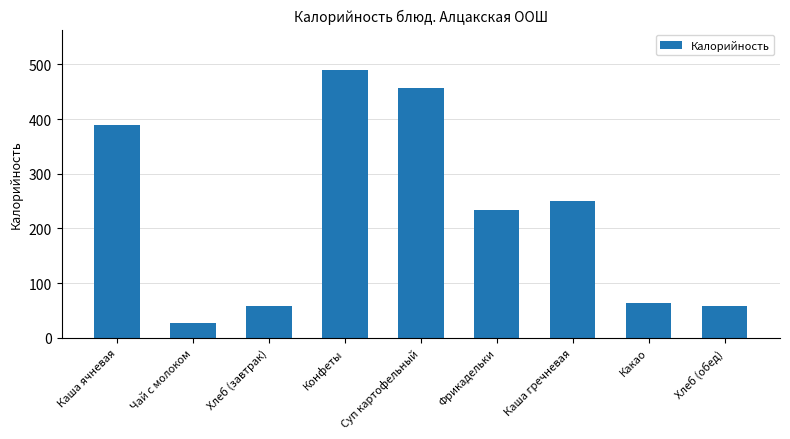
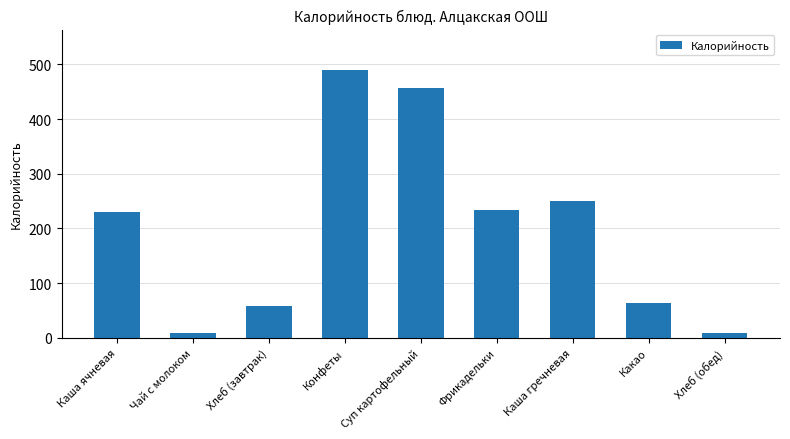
Каша ячневая: 390 -> 230
Чай с молоком: 30 -> 10
Хлеб (обед): 60 -> 10
